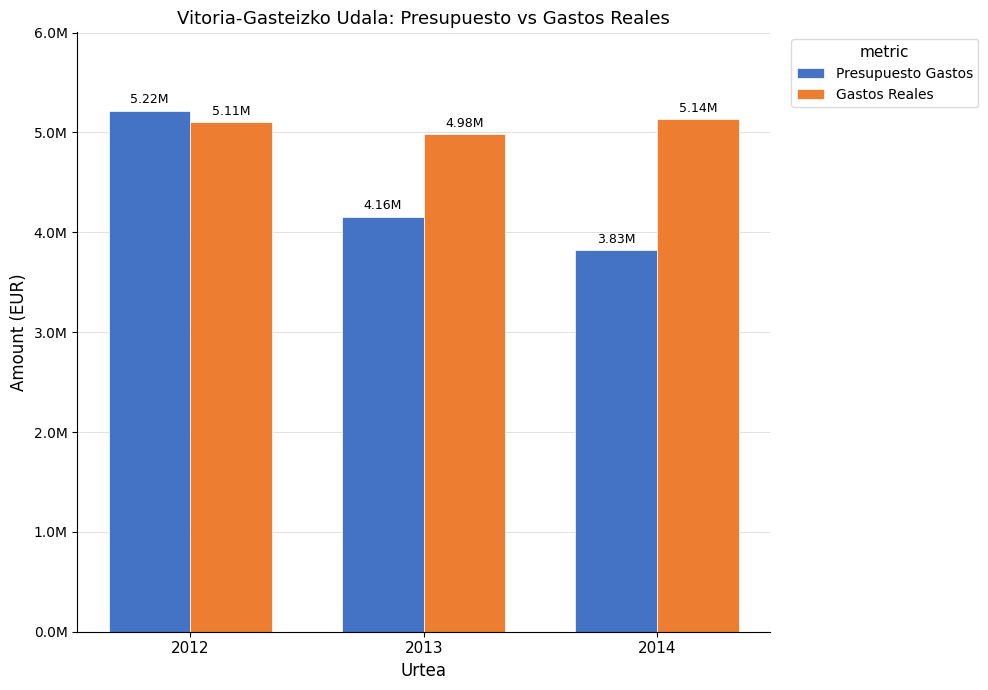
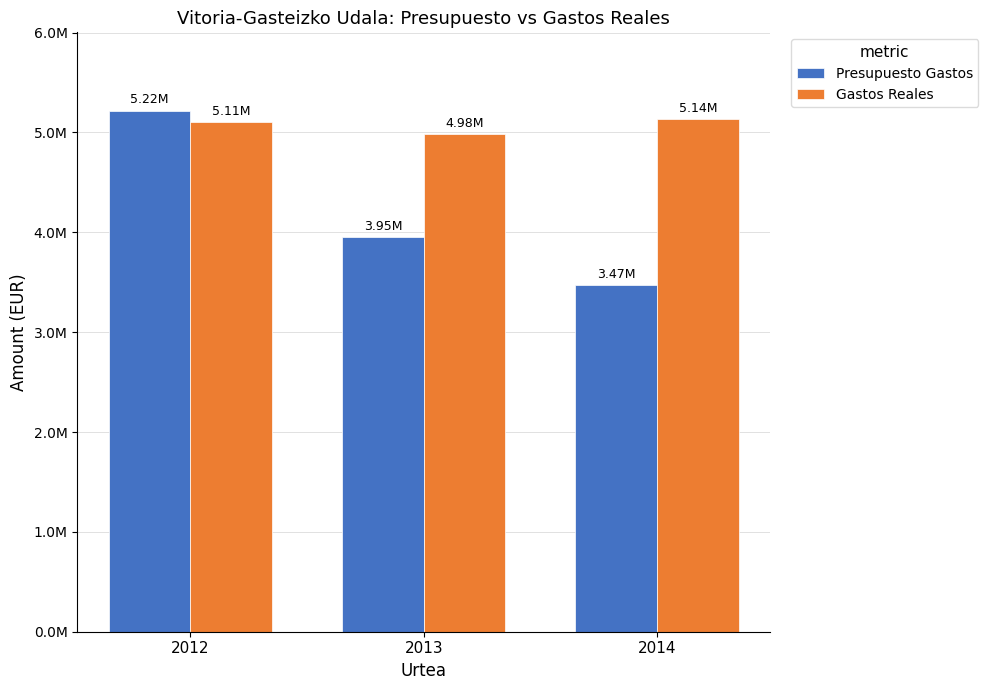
Presupuesto Gastos, 2013: 4.16M -> 3.95M
Presupuesto Gastos, 2014: 3.83M -> 3.47M
